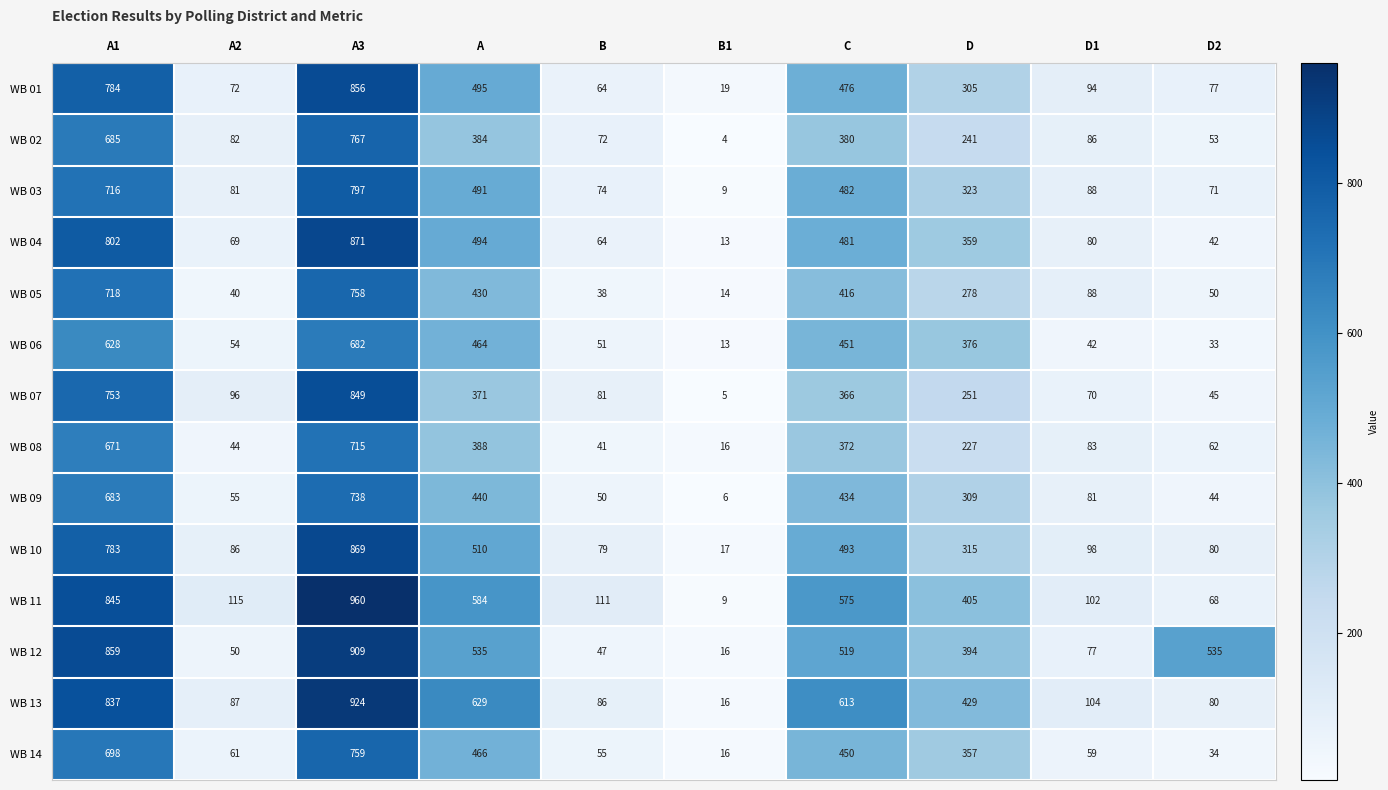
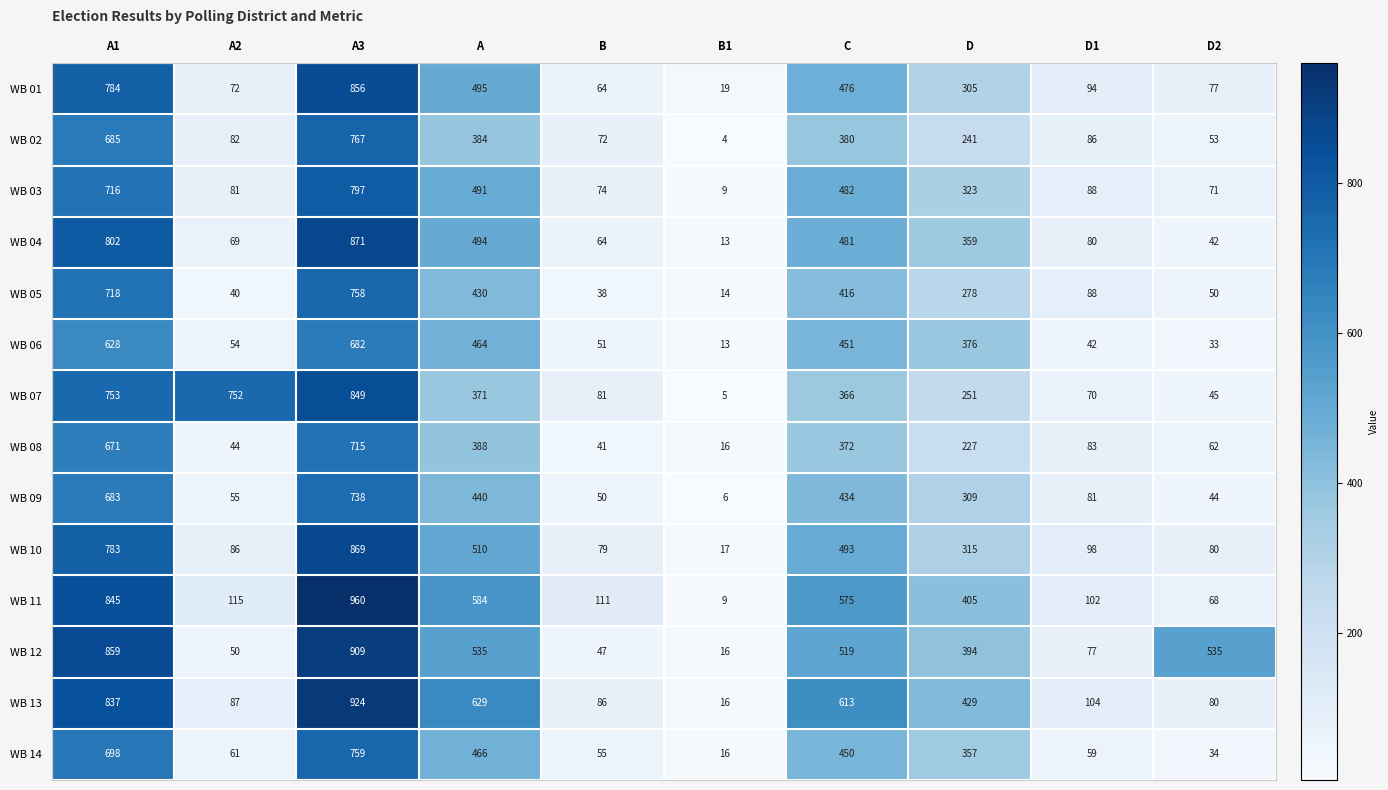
WB 07, A2: 96 -> 752
